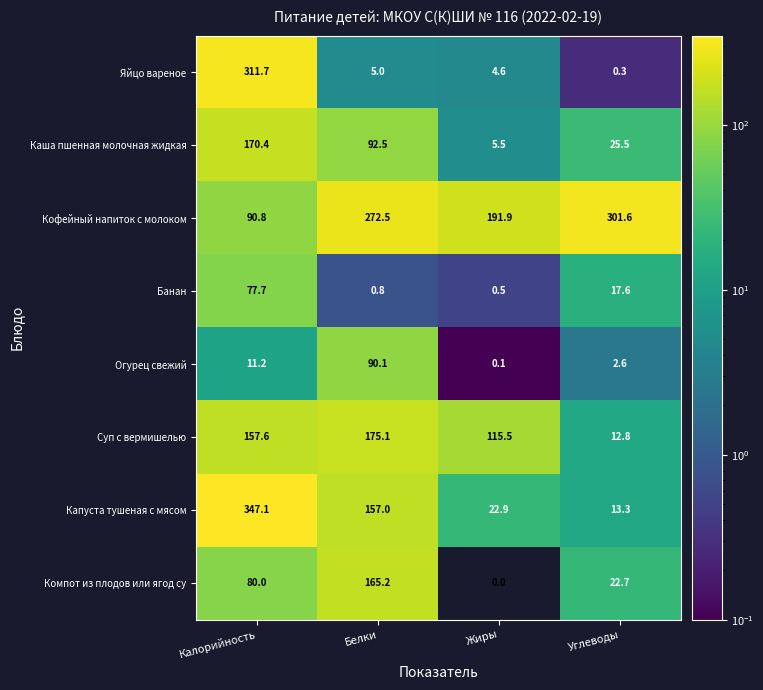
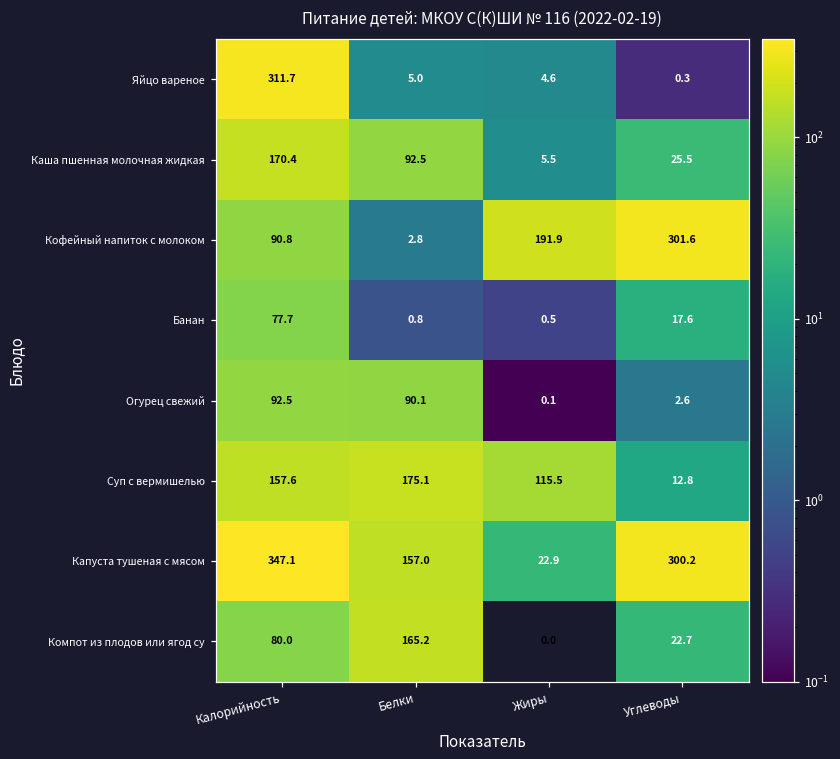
Кофейный напиток с молоком, Белки: 272.5 -> 2.8
Огурец свежий, Калорийность: 11.2 -> 92.5
Капуста тушеная с мясом, Углеводы: 13.3 -> 300.2
